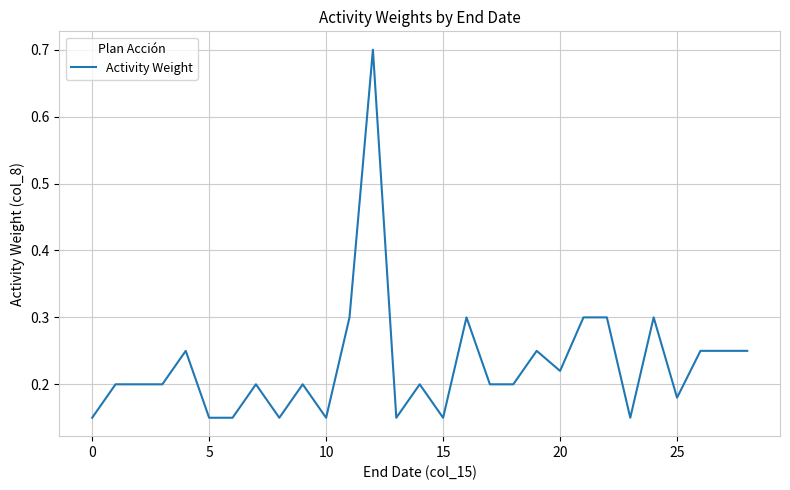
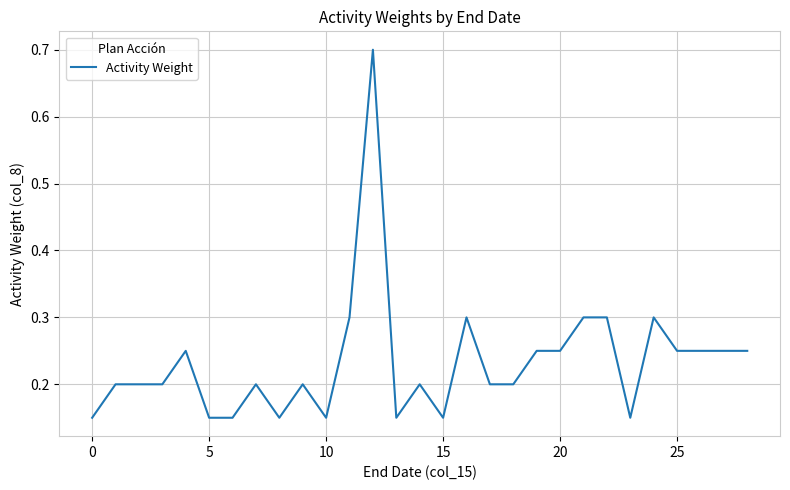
20: 0.22 -> 0.25
25: 0.18 -> 0.25
